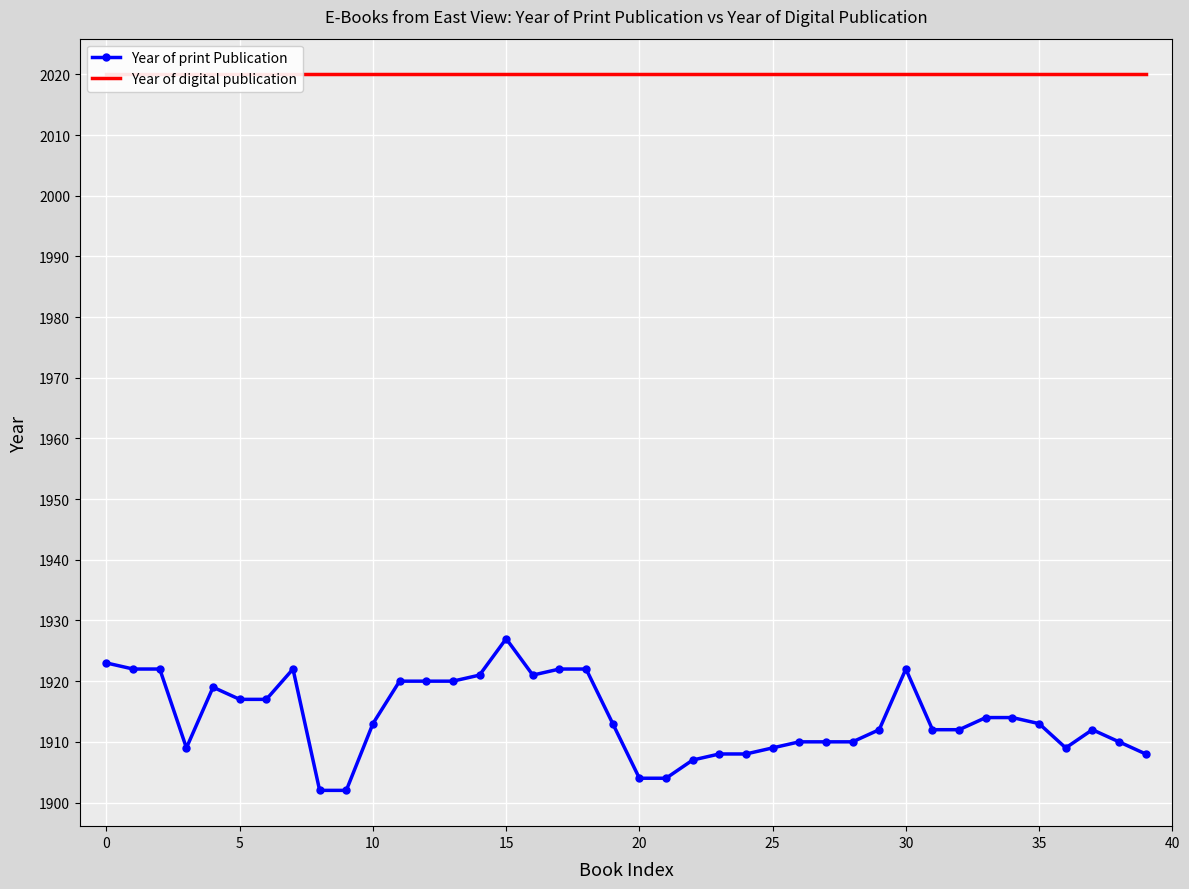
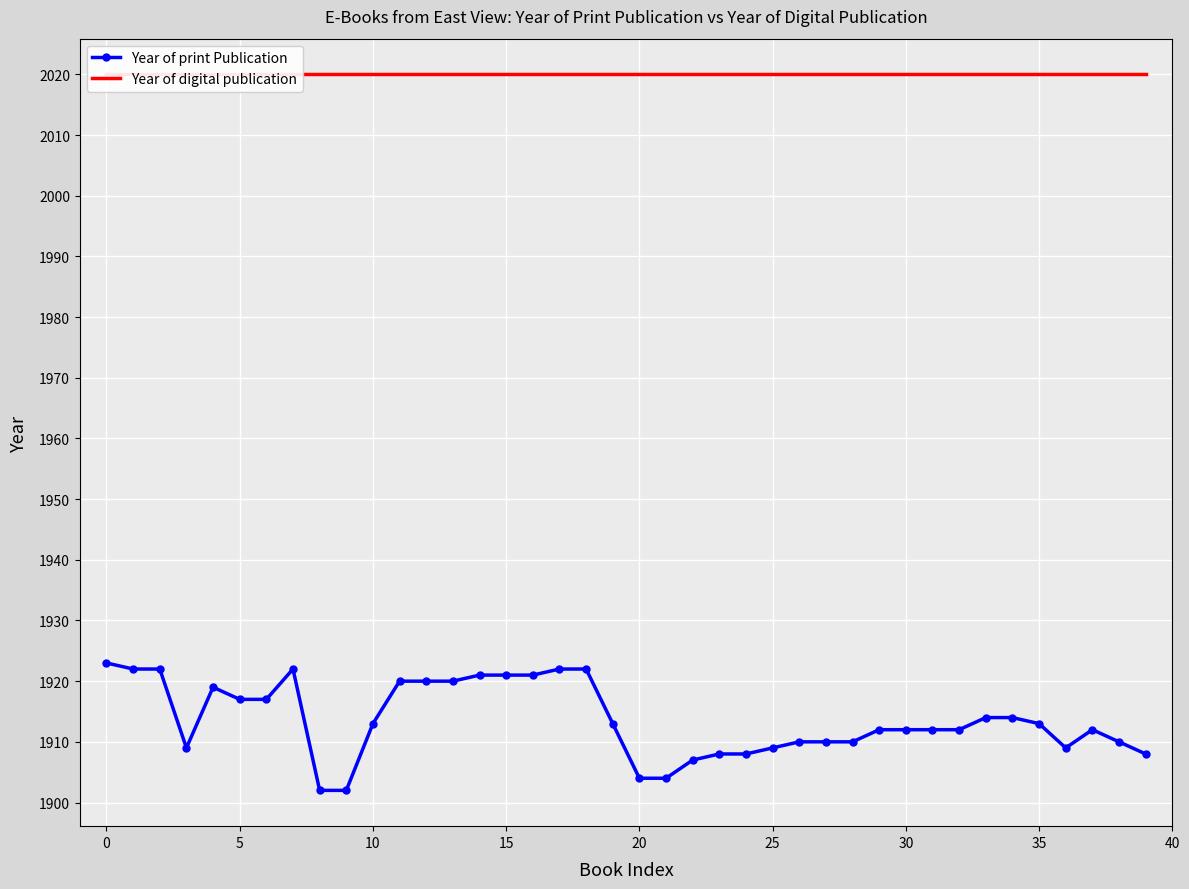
Year of print Publication, 15: 1927 -> 1921
Year of print Publication, 30: 1922 -> 1912
